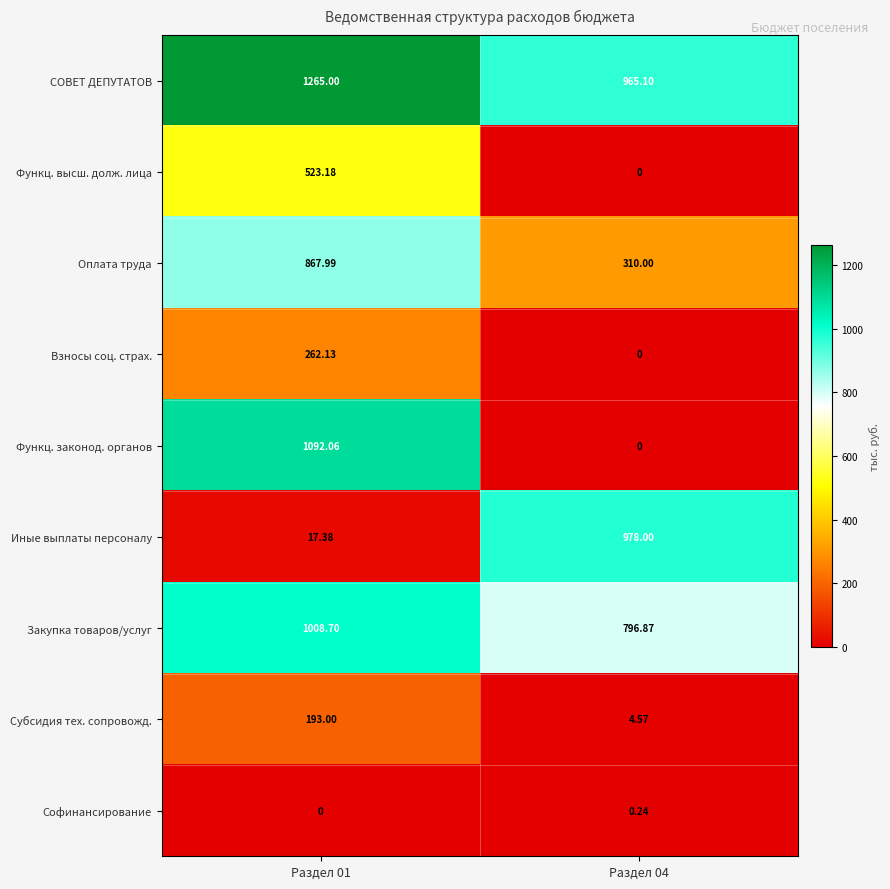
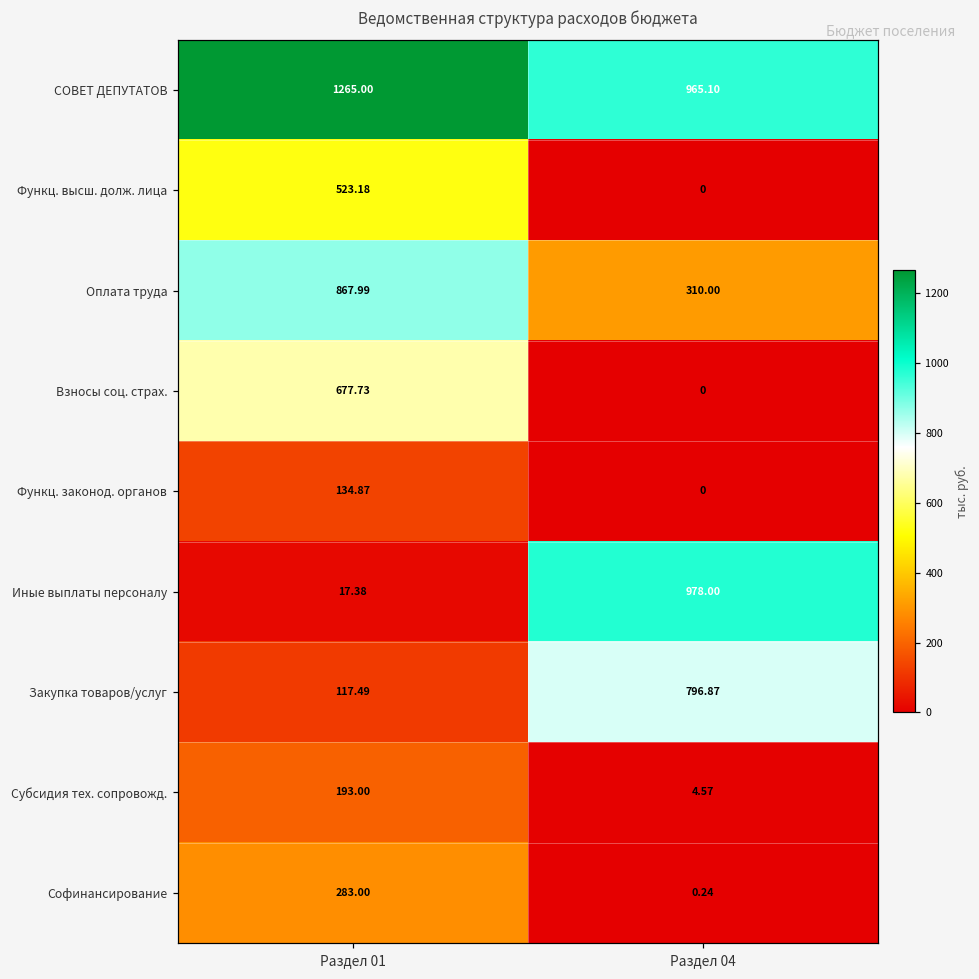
Взносы соц. страх., Раздел 01: 262.13 -> 677.73
Функц. законод. органов, Раздел 01: 1092.06 -> 134.87
Закупка товаров/услуг, Раздел 01: 1008.70 -> 117.49
Софинансирование, Раздел 01: 0 -> 283.00
